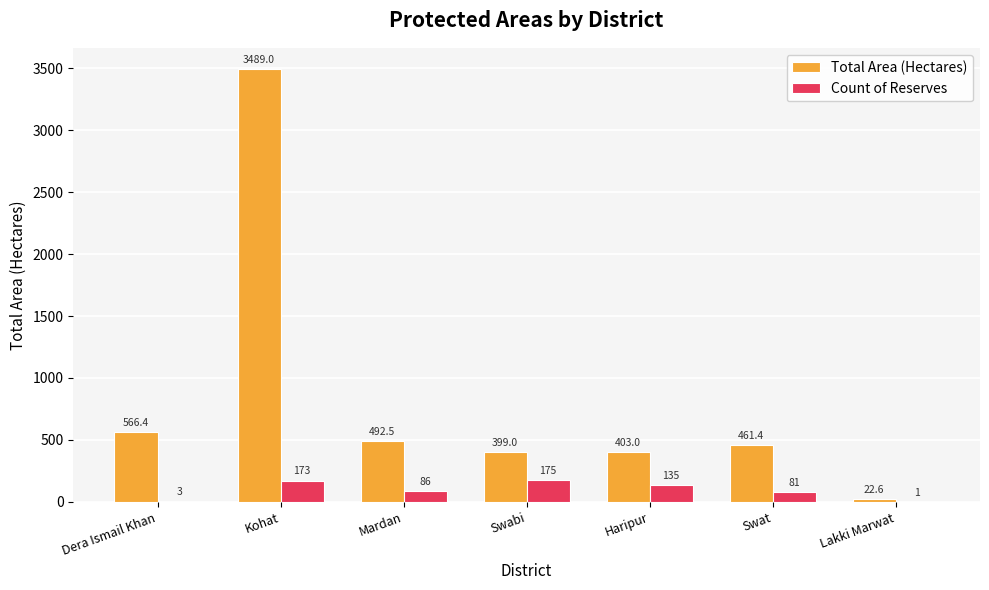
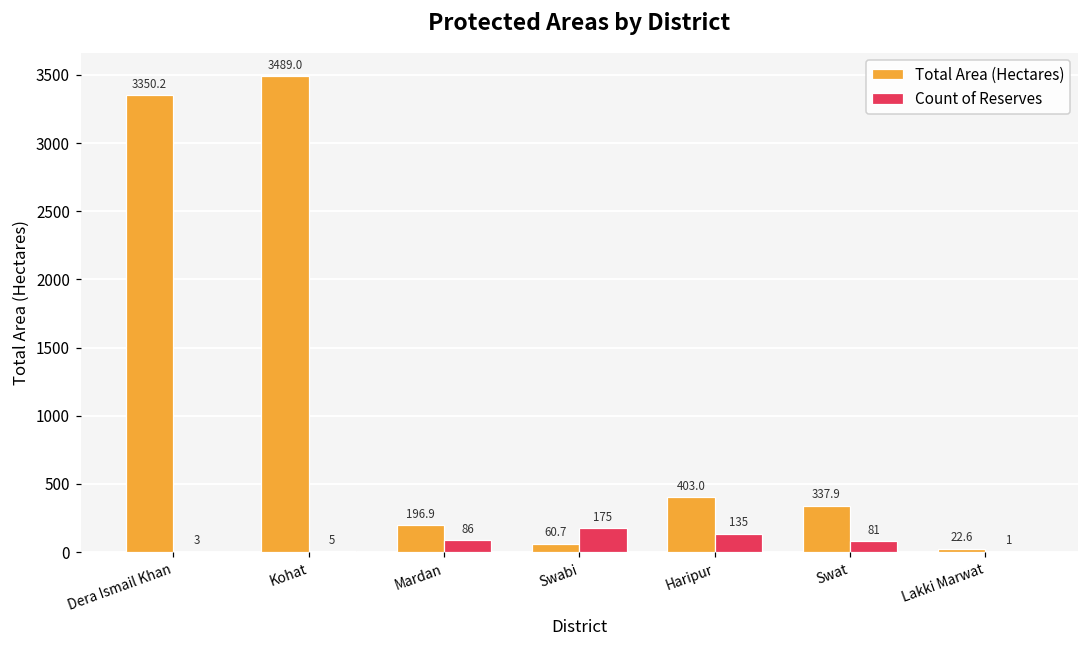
Total Area (Hectares), Dera Ismail Khan: 566.4 -> 3350.2
Count of Reserves, Kohat: 173 -> 5
Total Area (Hectares), Mardan: 492.5 -> 196.9
Total Area (Hectares), Swabi: 399.0 -> 60.7
Total Area (Hectares), Swat: 461.4 -> 337.9
